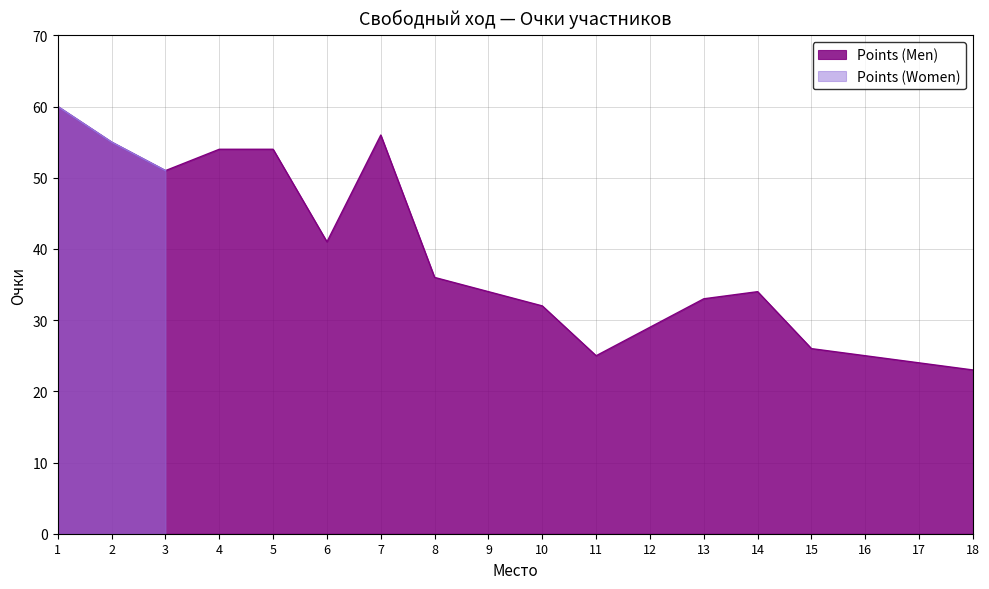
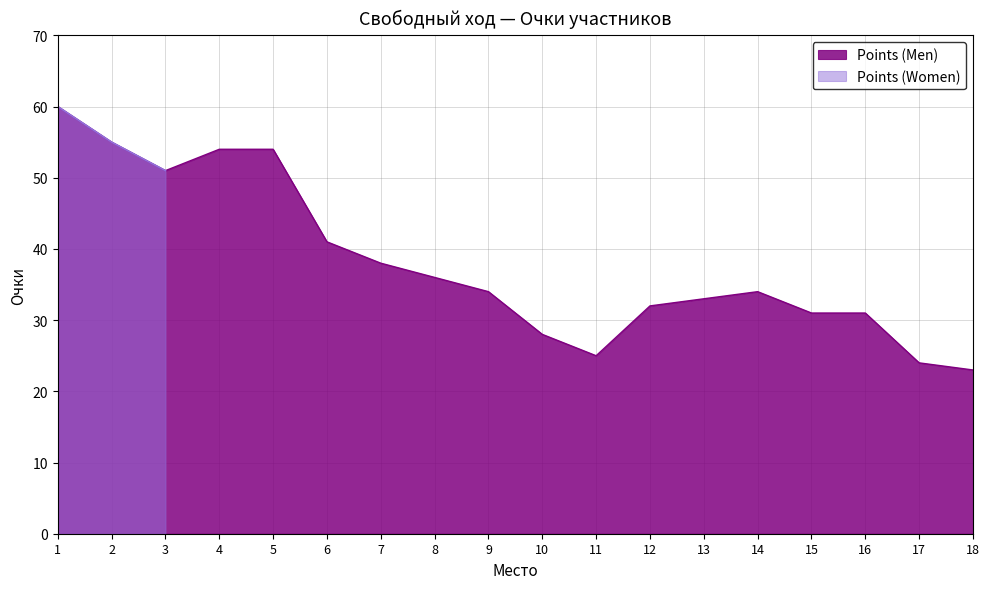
Points (Men), 7: 56 -> 38
Points (Men), 10: 32 -> 28
Points (Men), 12: 29 -> 32
Points (Men), 15: 26 -> 31
Points (Men), 16: 25 -> 31
